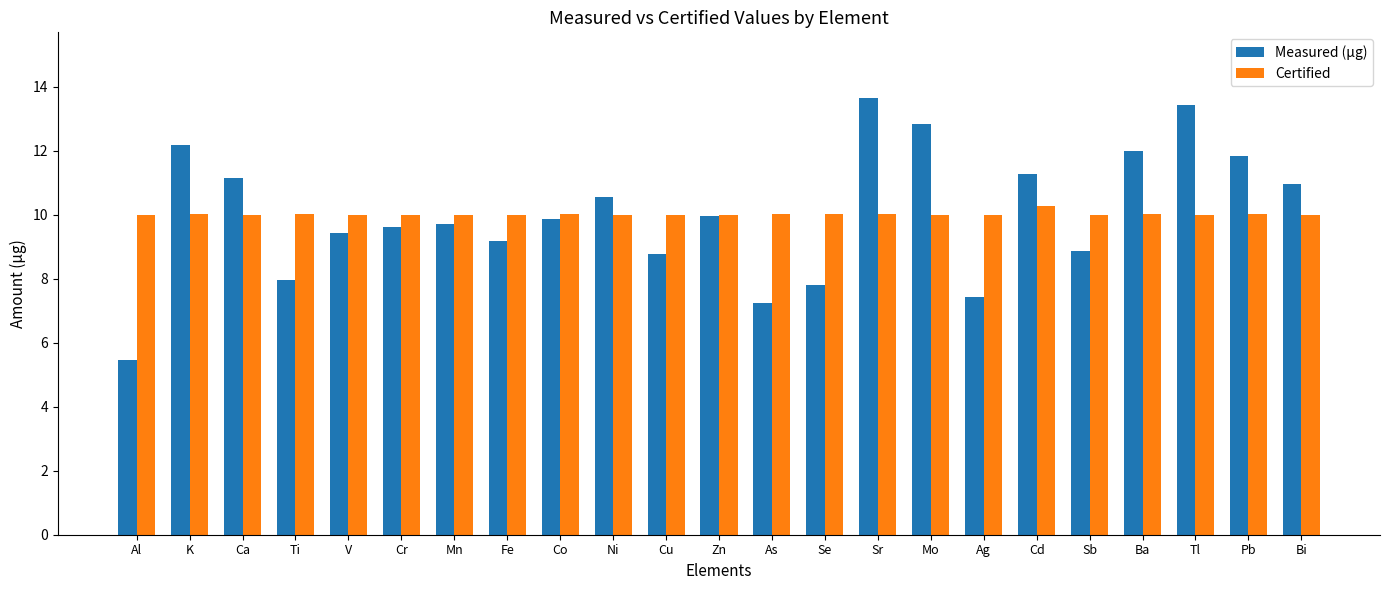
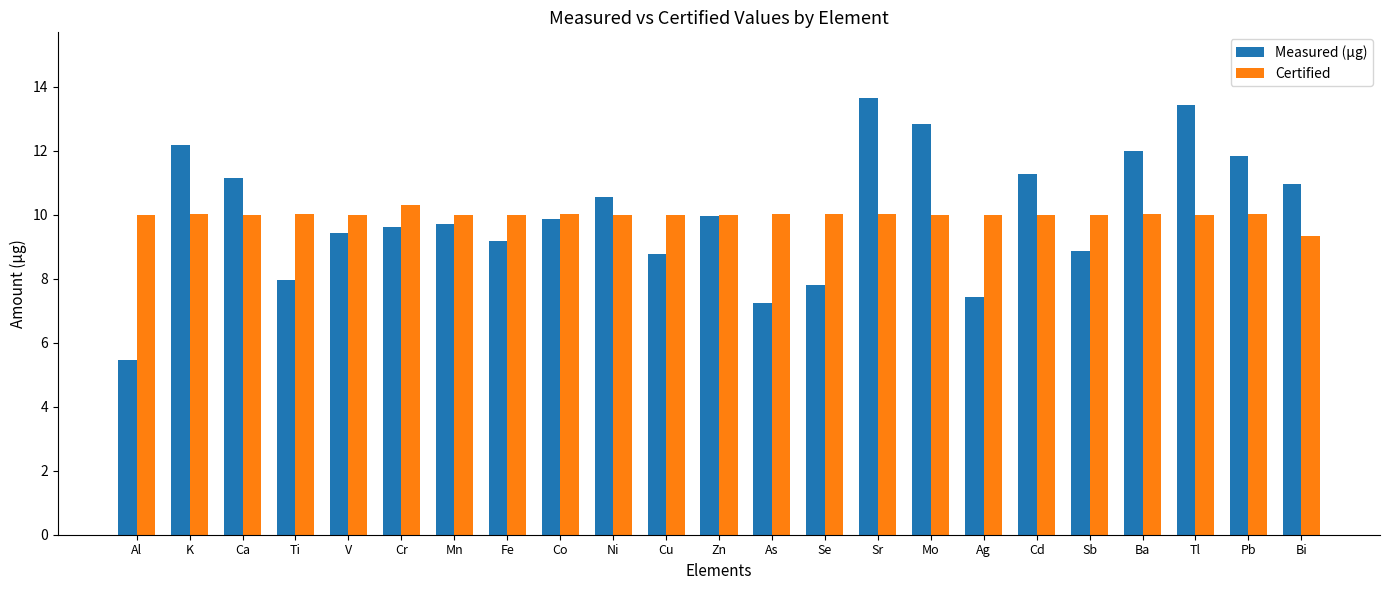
Certified, Cr: 10.0 -> 10.3
Certified, Cd: 10.3 -> 10.0
Certified, Bi: 10.0 -> 9.4
